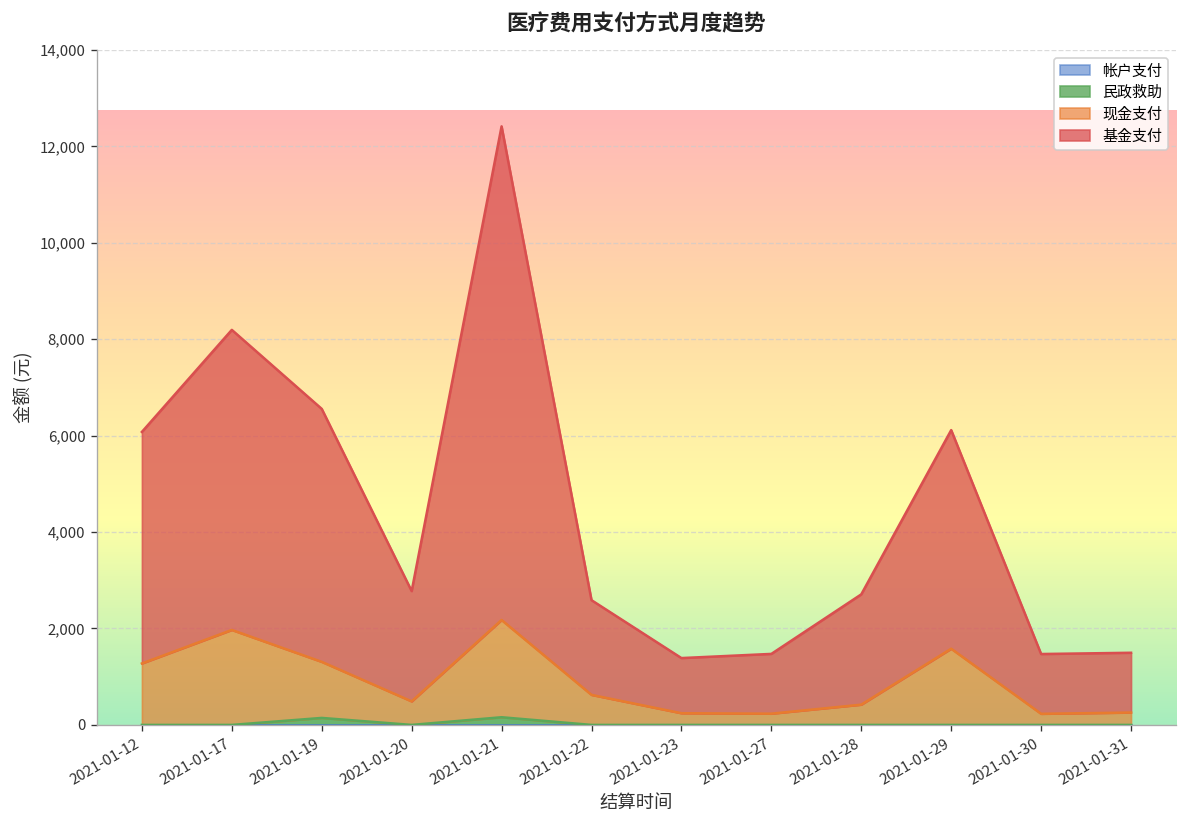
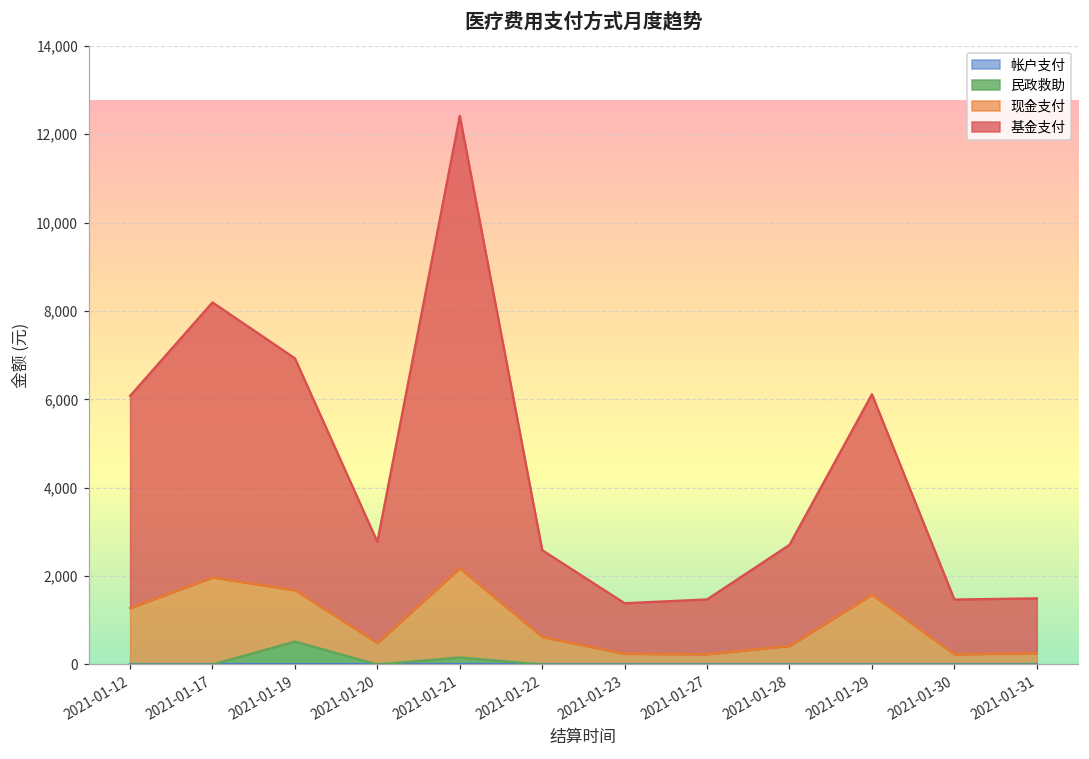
民政救助, 2021-01-19: 100 -> 500
